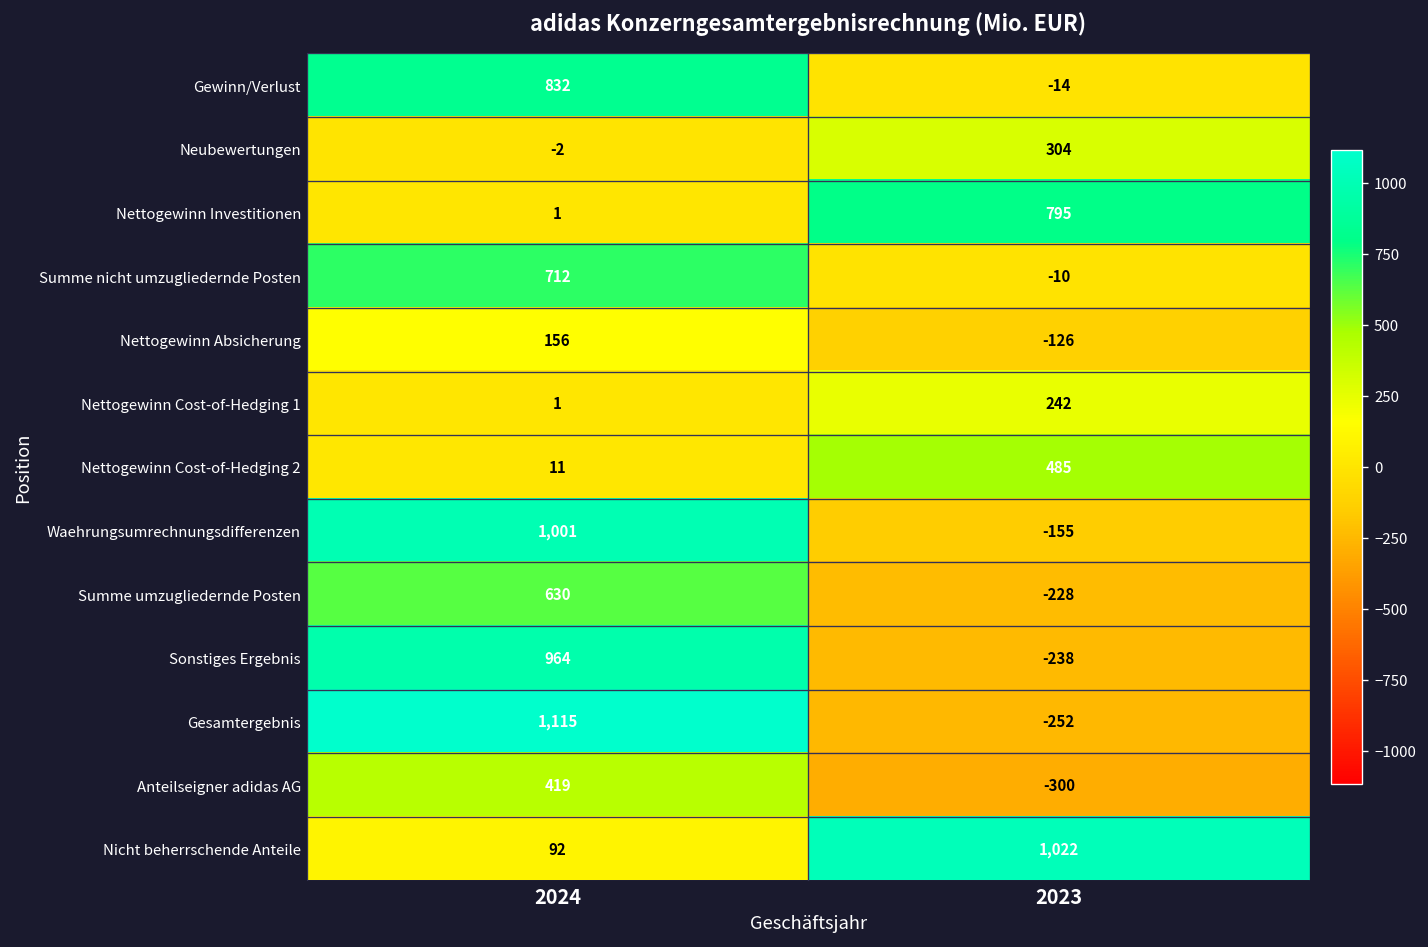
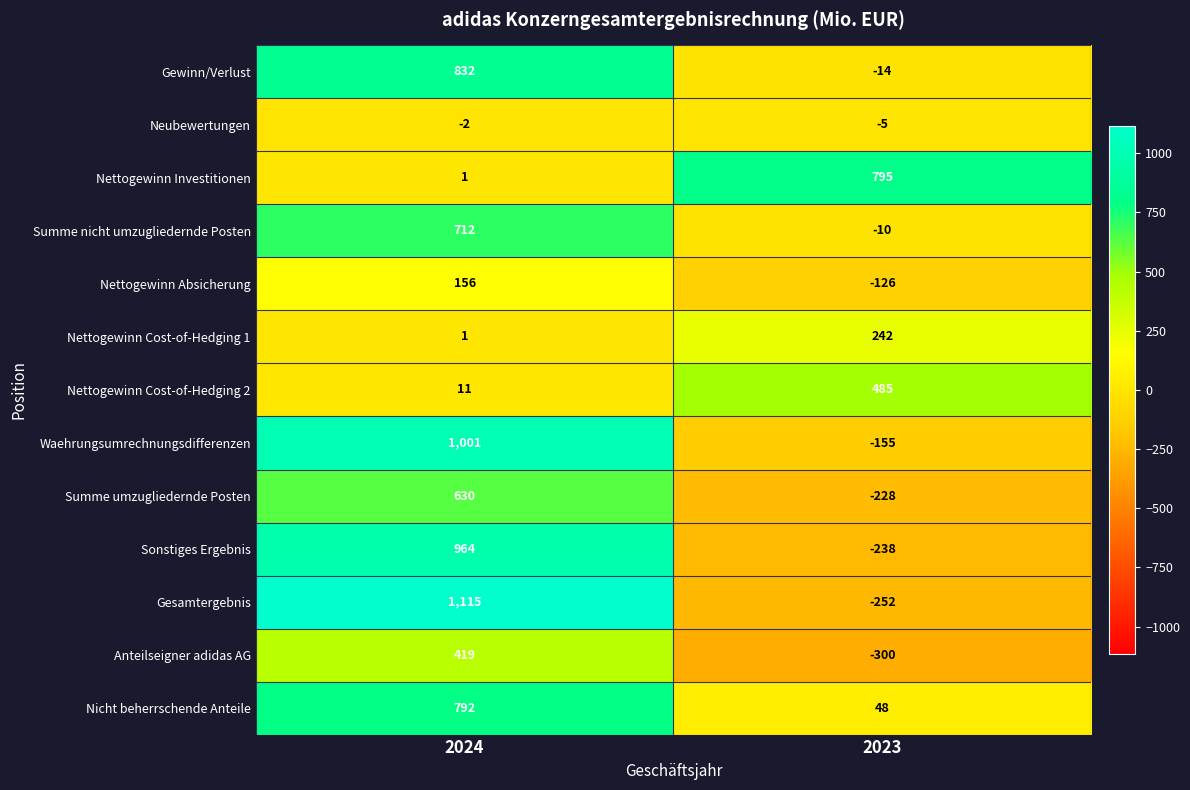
Neubewertungen, 2023: 304 -> -5
Nicht beherrschende Anteile, 2024: 92 -> 792
Nicht beherrschende Anteile, 2023: 1,022 -> 48
